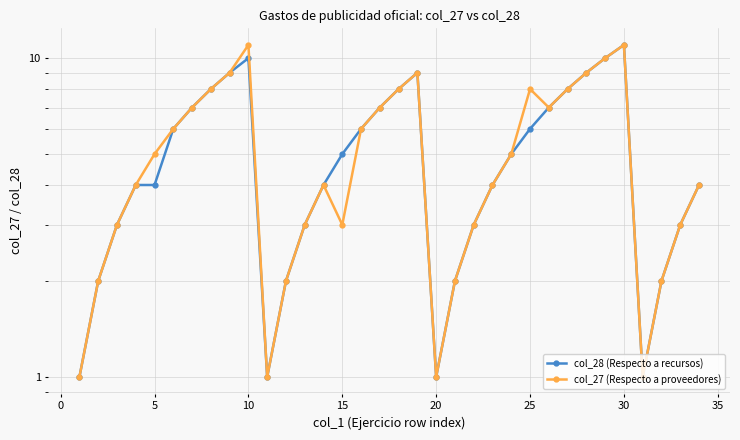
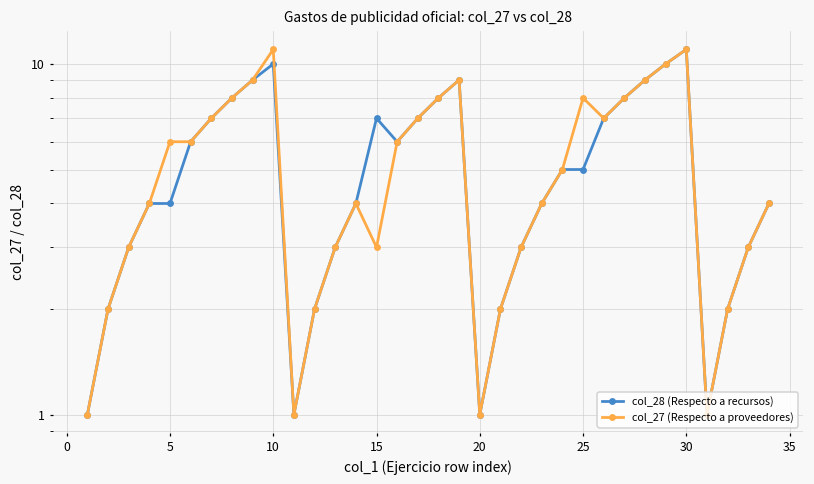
col_27 (Respecto a proveedores), 5: 5 -> 6
col_28 (Respecto a recursos), 15: 5 -> 7
col_28 (Respecto a recursos), 25: 6 -> 5
